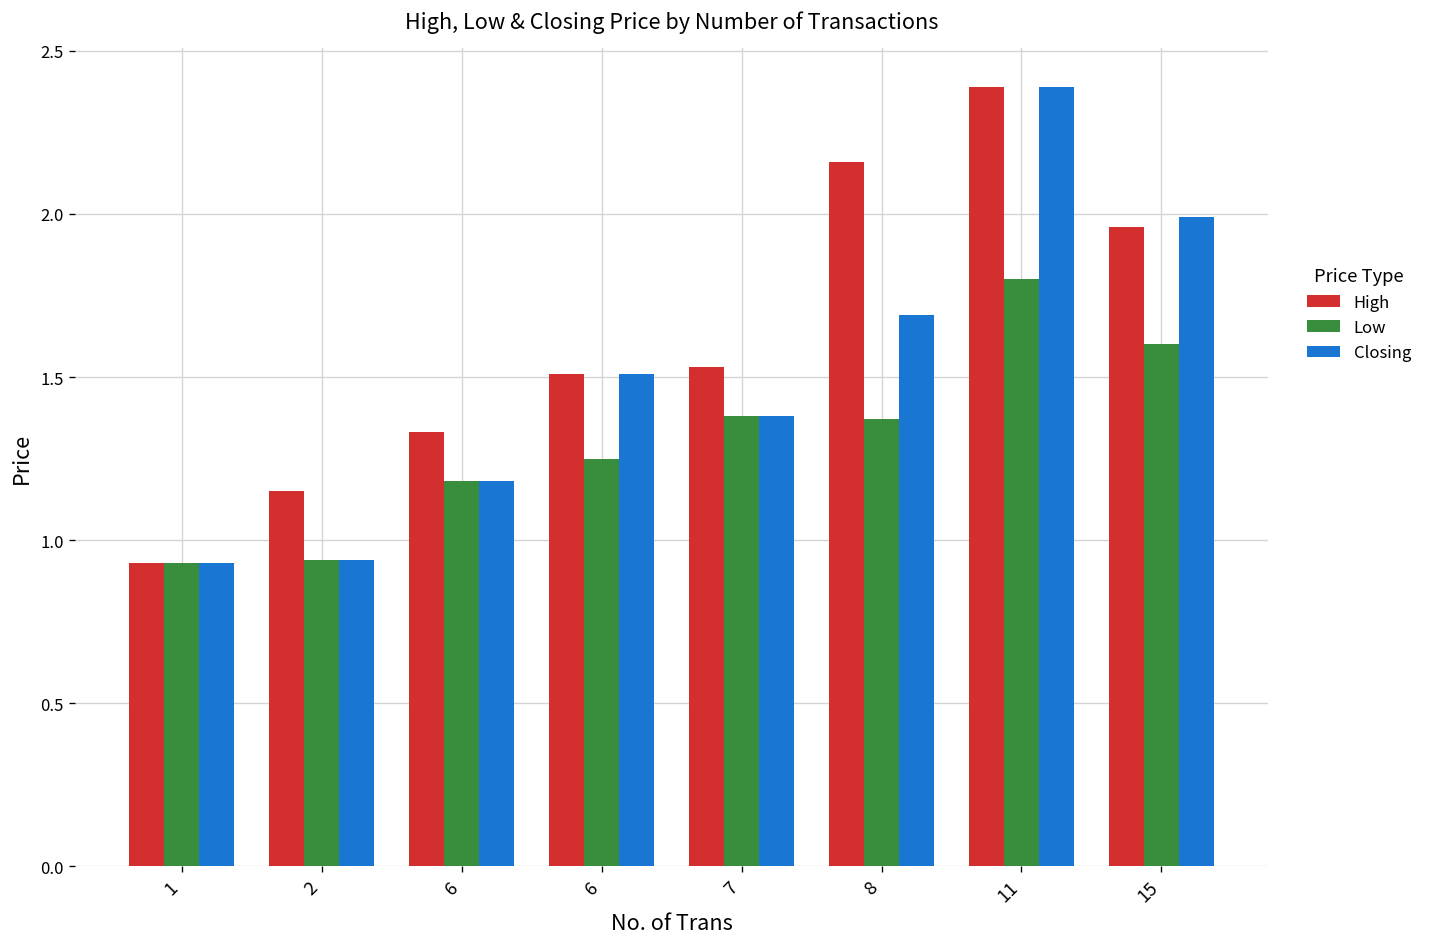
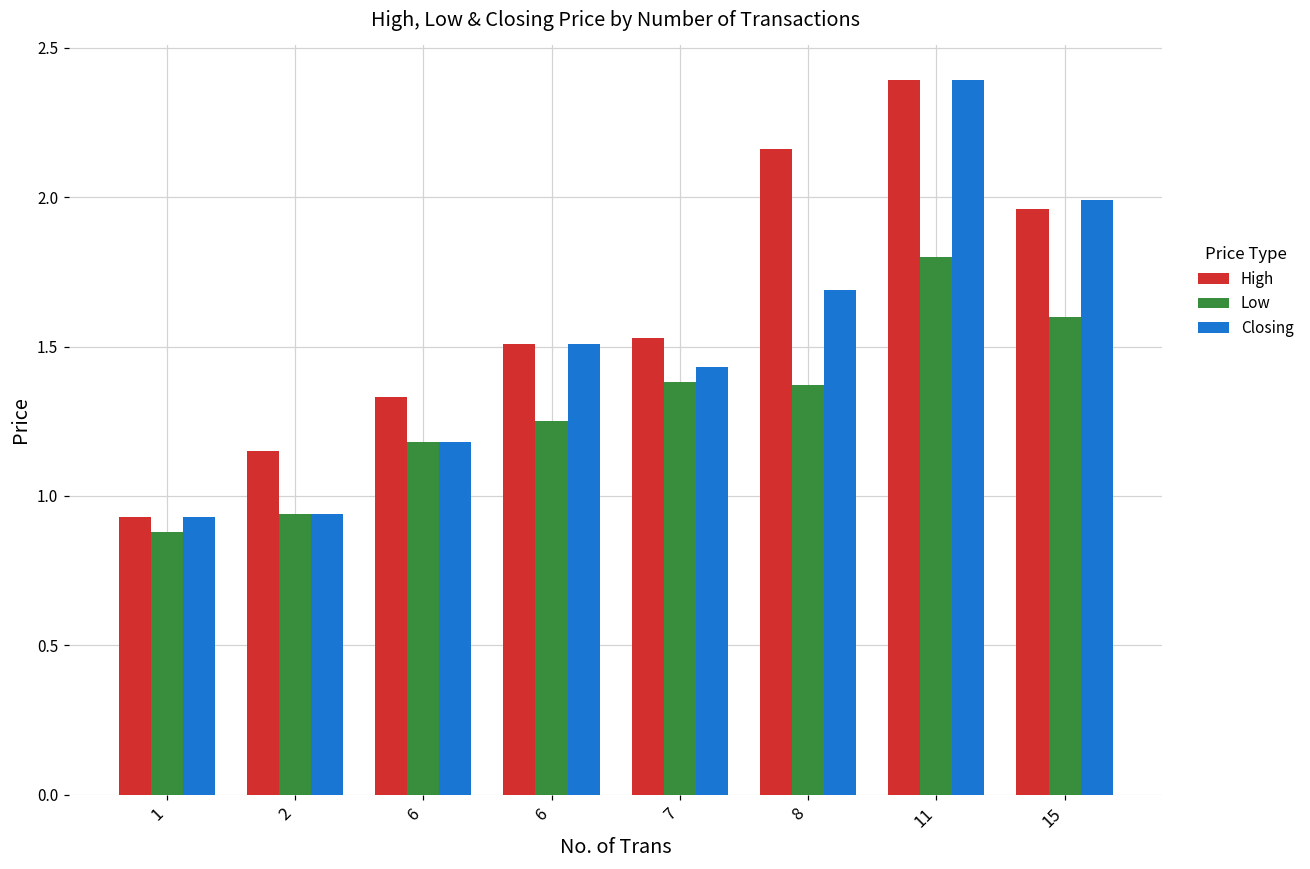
Low, 1: 0.93 -> 0.88
Closing, 7: 1.38 -> 1.43
